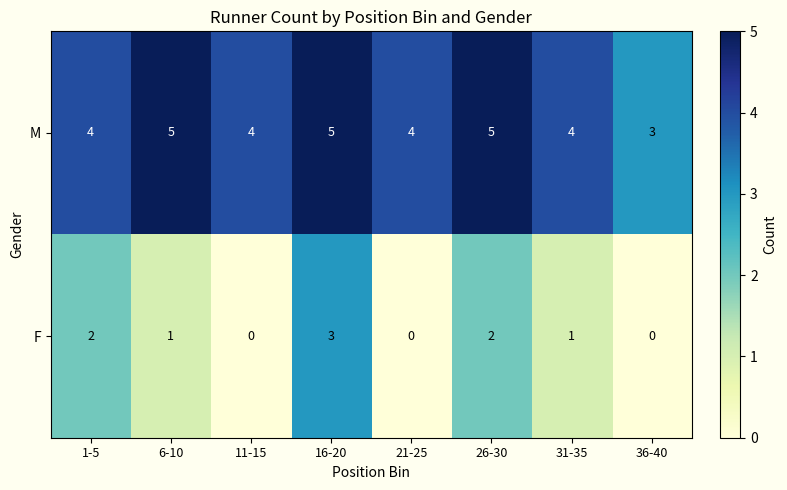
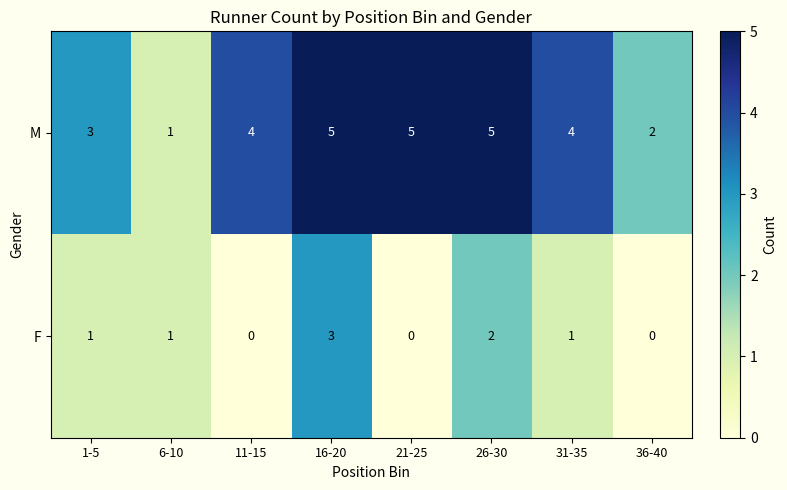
M, 1-5: 4 -> 3
M, 6-10: 5 -> 1
M, 21-25: 4 -> 5
M, 36-40: 3 -> 2
F, 1-5: 2 -> 1
